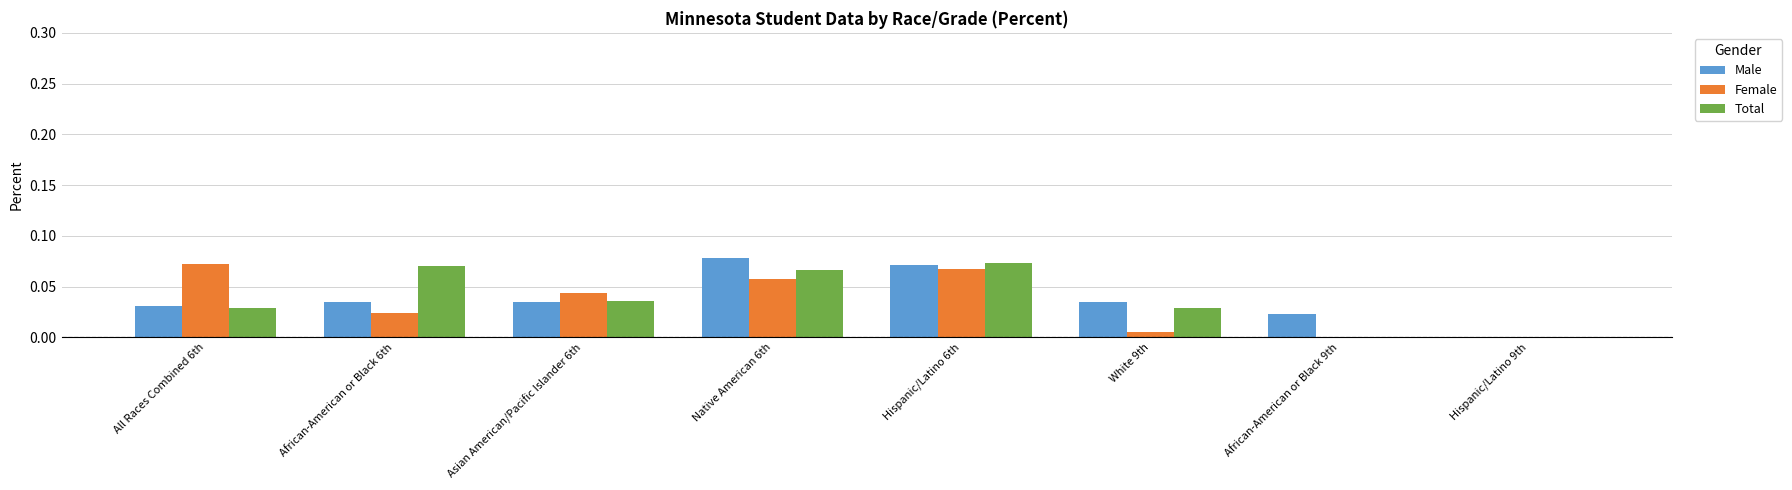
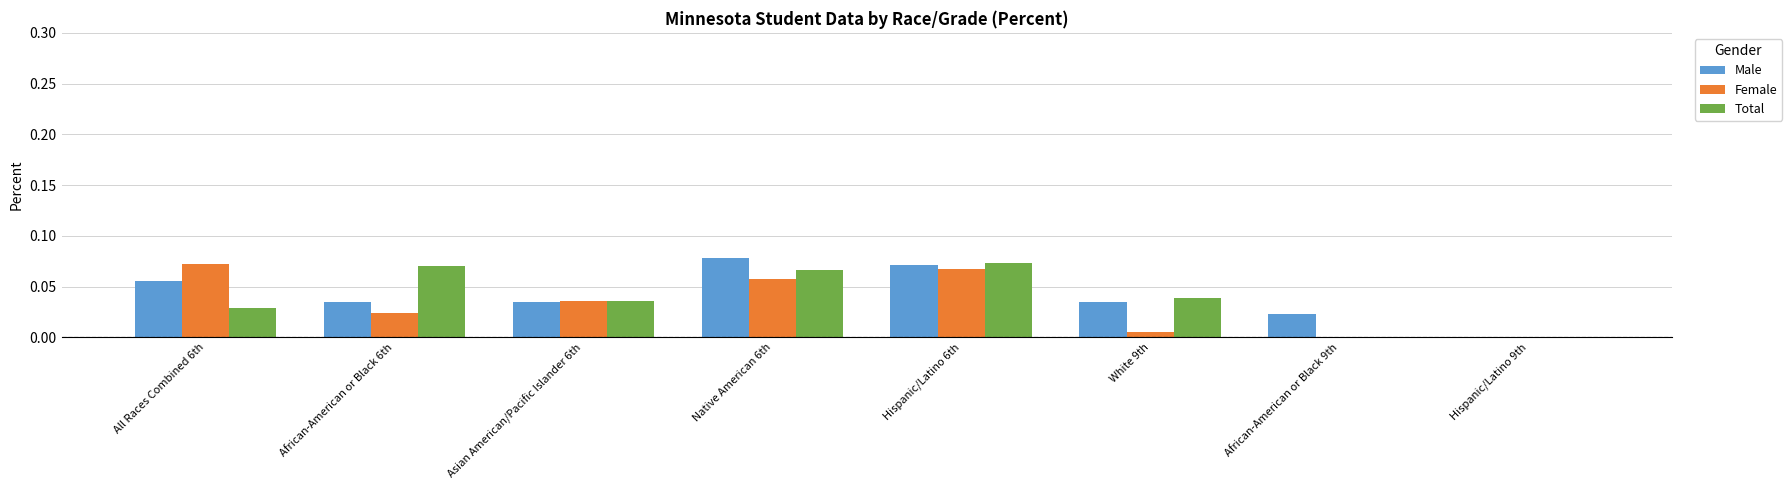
Male, All Races Combined 6th: 0.031 -> 0.055
Female, Asian American/Pacific Islander 6th: 0.044 -> 0.036
Total, White 9th: 0.029 -> 0.038
